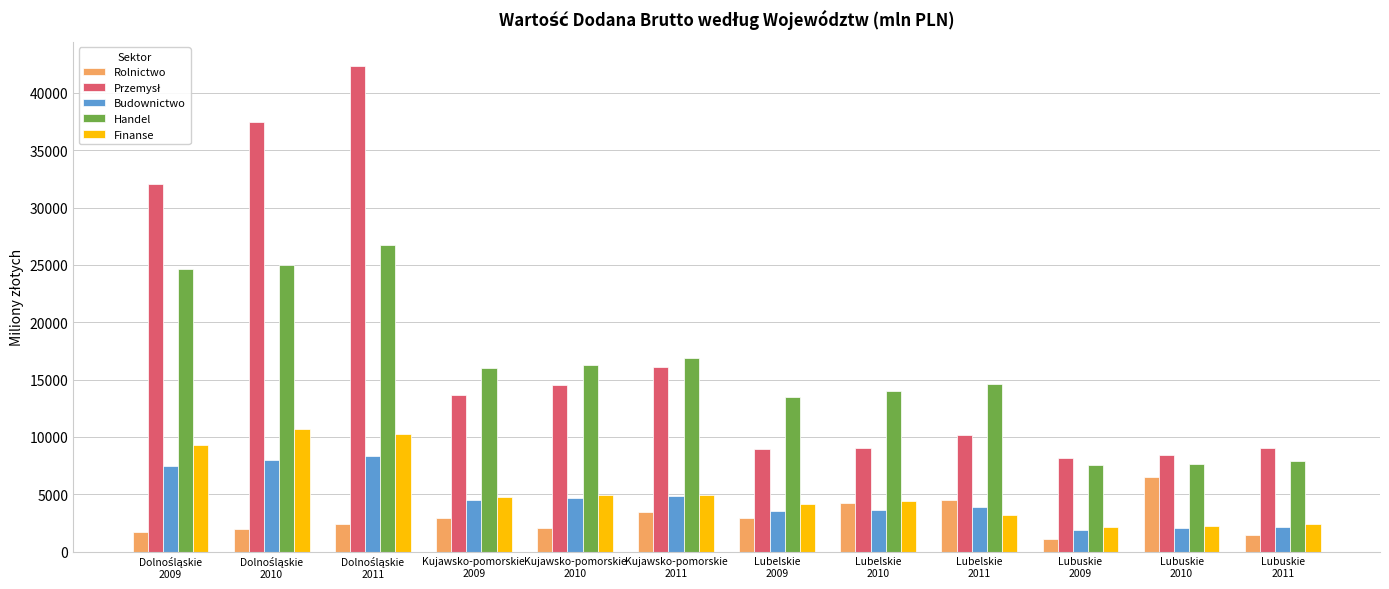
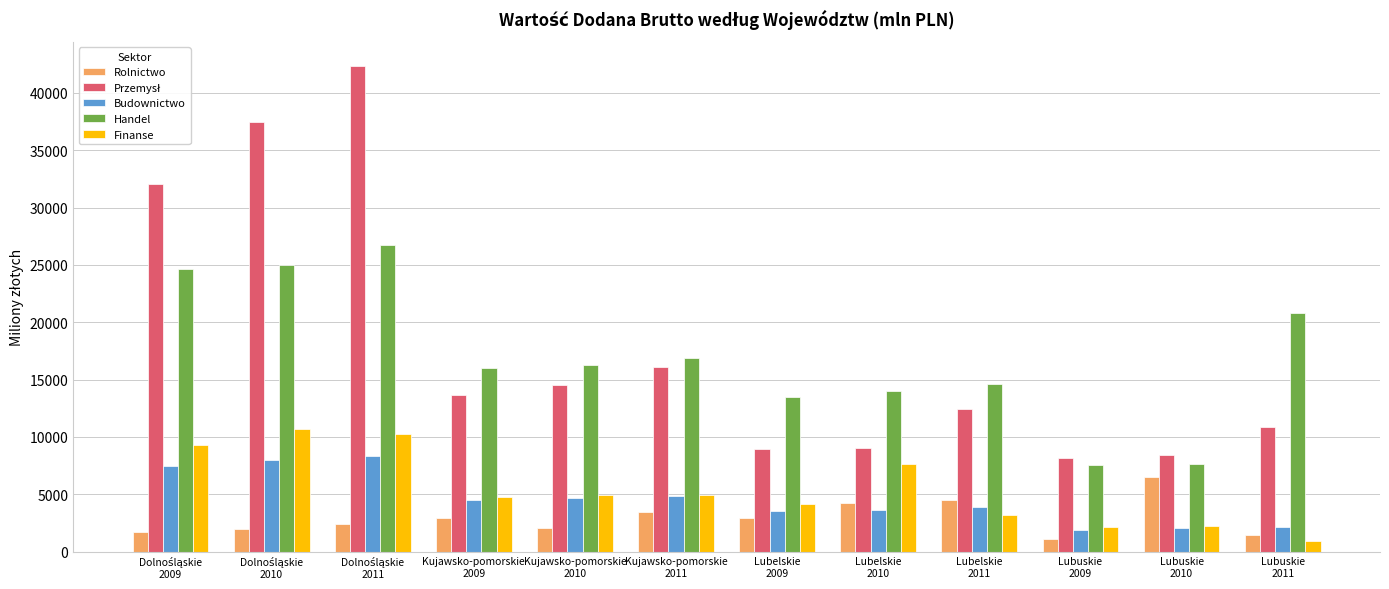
Finanse, Lubelskie 2010: 4400 -> 7600
Przemysł, Lubelskie 2011: 10100 -> 12400
Przemysł, Lubuskie 2011: 9100 -> 10900
Handel, Lubuskie 2011: 7900 -> 20800
Finanse, Lubuskie 2011: 2400 -> 900
